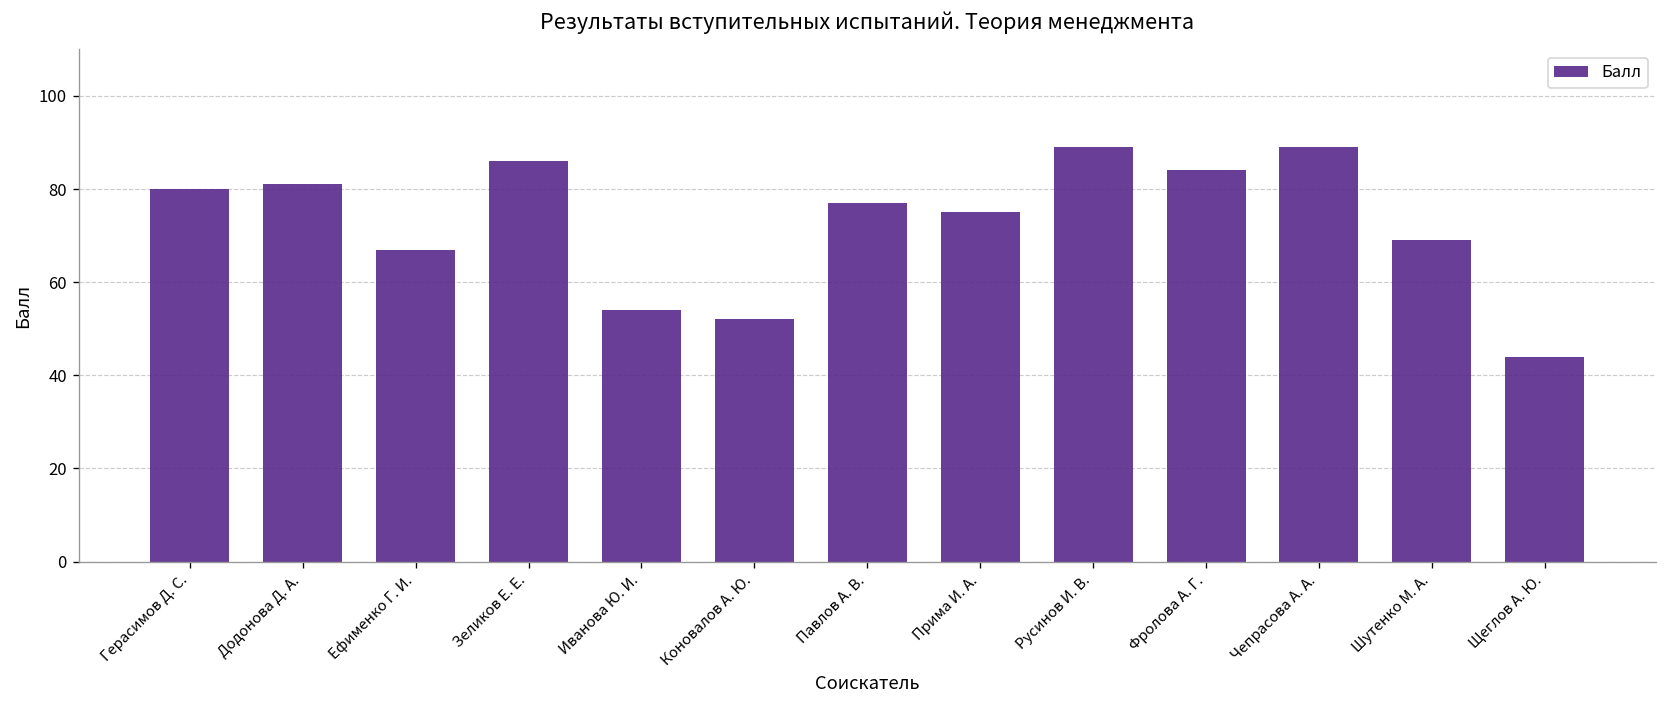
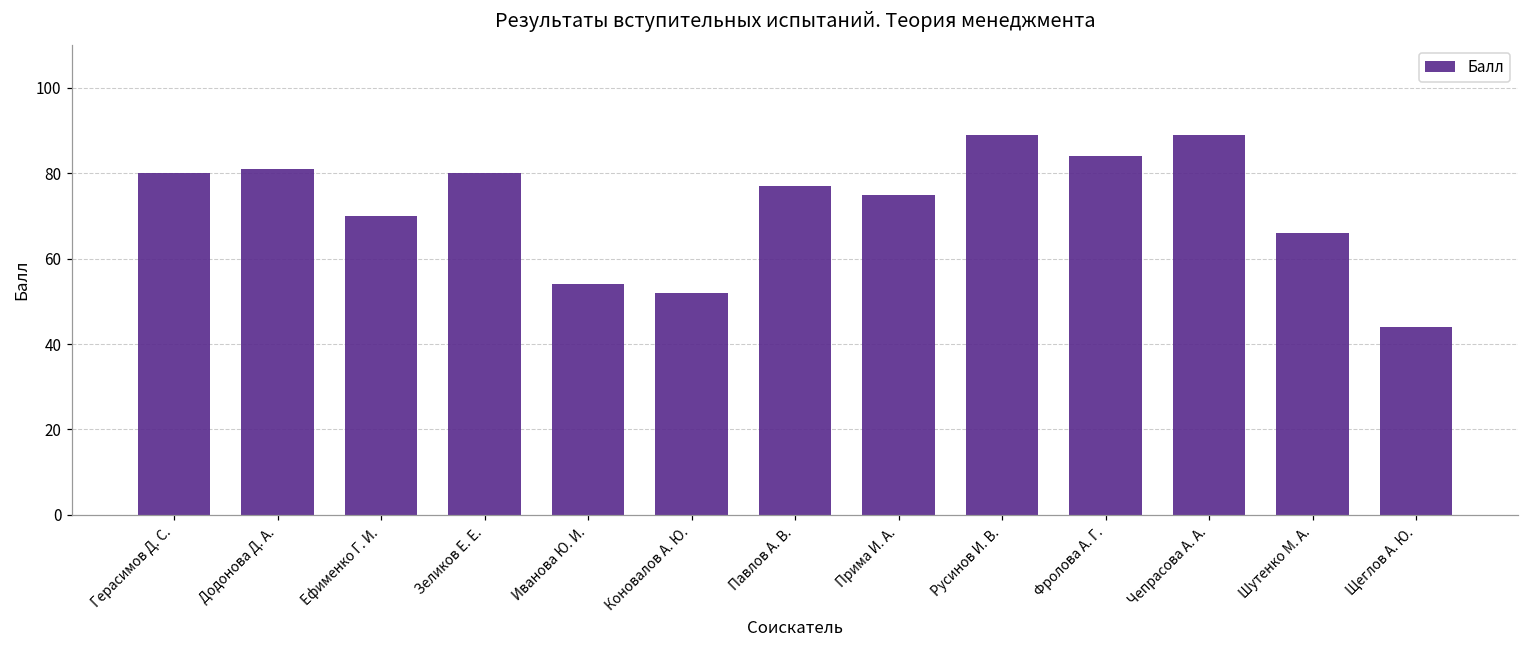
Ефименко Г. И.: 67 -> 70
Зеликов Е. Е.: 86 -> 80
Шутенко М. А.: 69 -> 66
